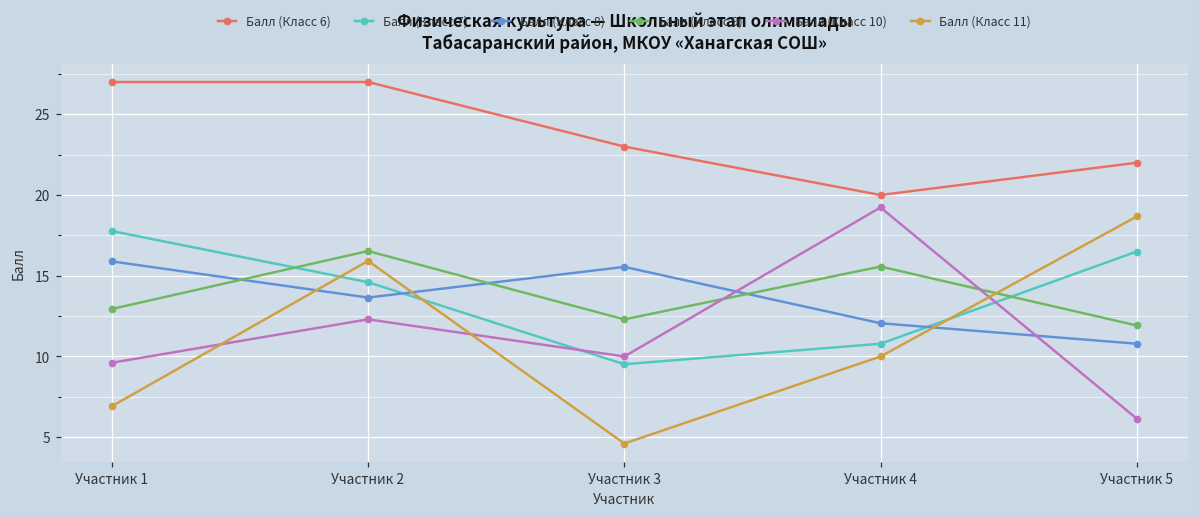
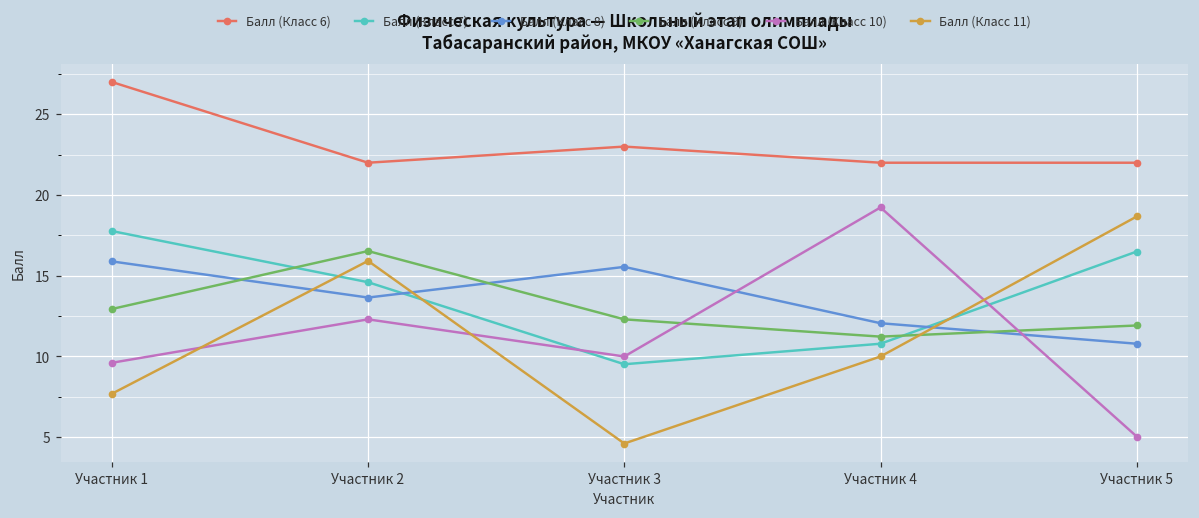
Балл (Класс 11), Участник 1: 6.9 -> 7.7
Балл (Класс 6), Участник 2: 27 -> 22
Балл (Класс 6), Участник 4: 20 -> 22
Балл (Класс 9), Участник 4: 15.6 -> 11.2
Балл (Класс 10), Участник 5: 6.2 -> 5.0
